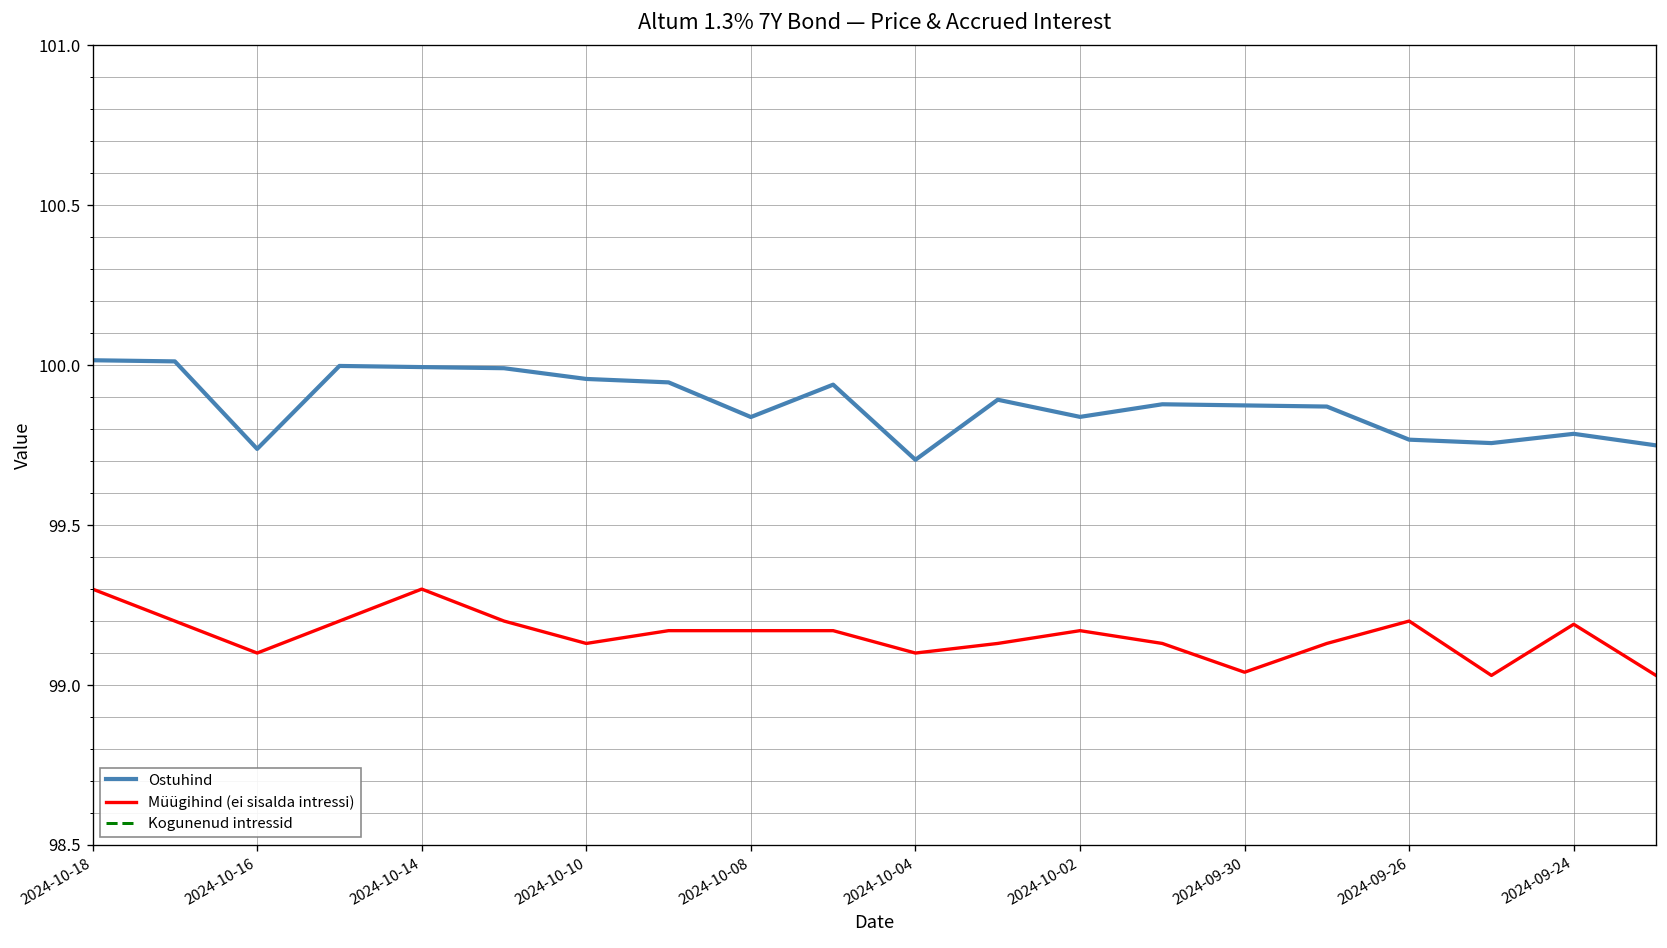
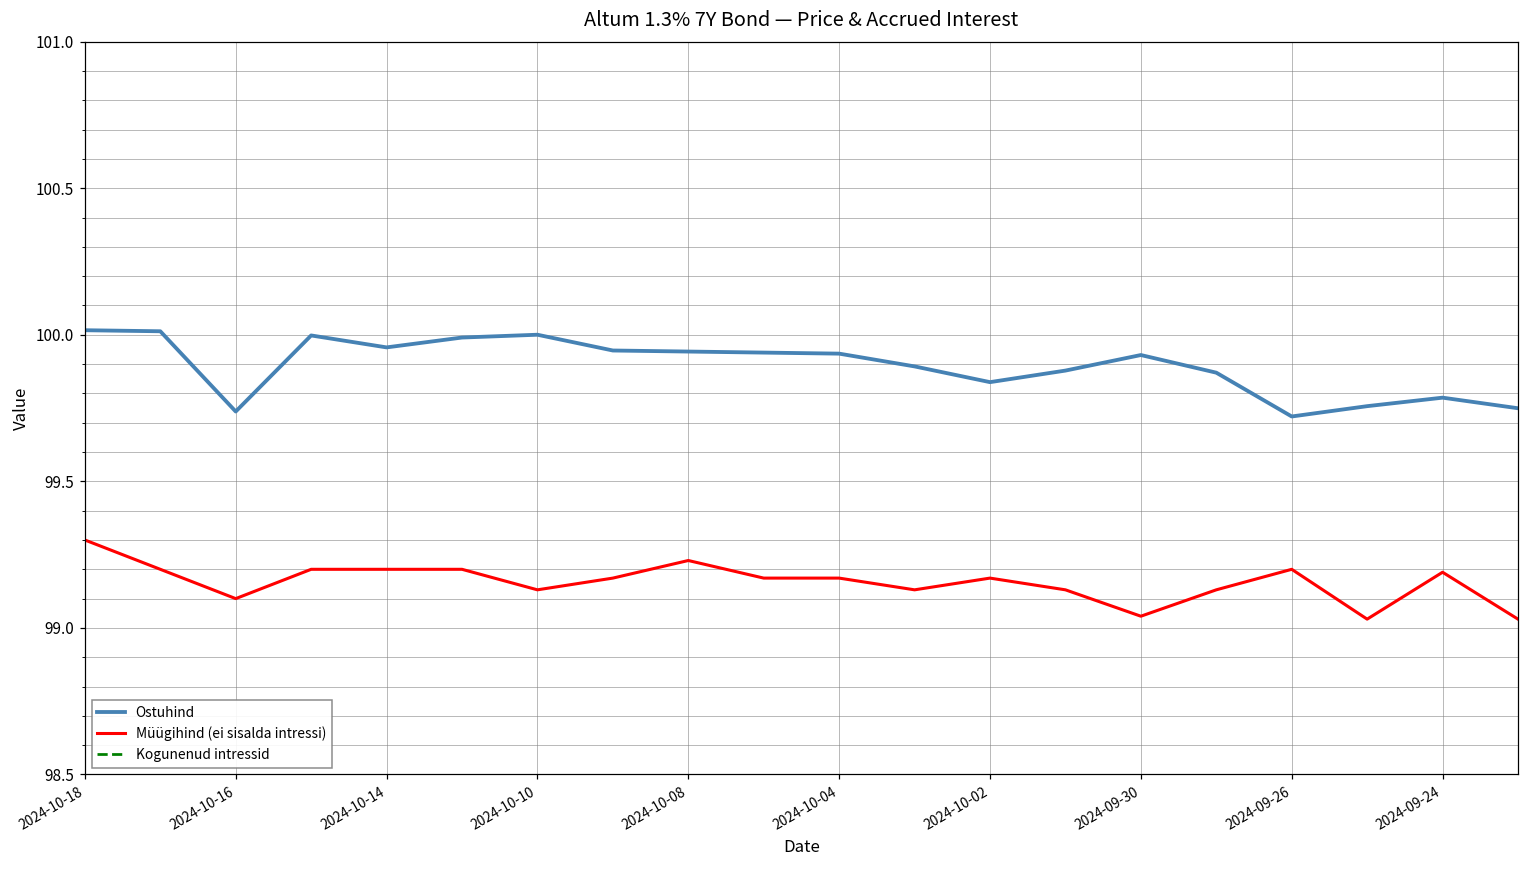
Ostuhind, 2024-10-14: 99.99 -> 99.96
Müügihind (ei sisalda intressi), 2024-10-14: 99.3 -> 99.2
Ostuhind, 2024-10-10: 99.96 -> 100.00
Ostuhind, 2024-10-08: 99.84 -> 99.94
Müügihind (ei sisalda intressi), 2024-10-08: 99.17 -> 99.23
Ostuhind, 2024-10-04: 99.70 -> 99.94
Müügihind (ei sisalda intressi), 2024-10-04: 99.10 -> 99.17
Ostuhind, 2024-09-30: 99.87 -> 99.93
Ostuhind, 2024-09-26: 99.77 -> 99.72
